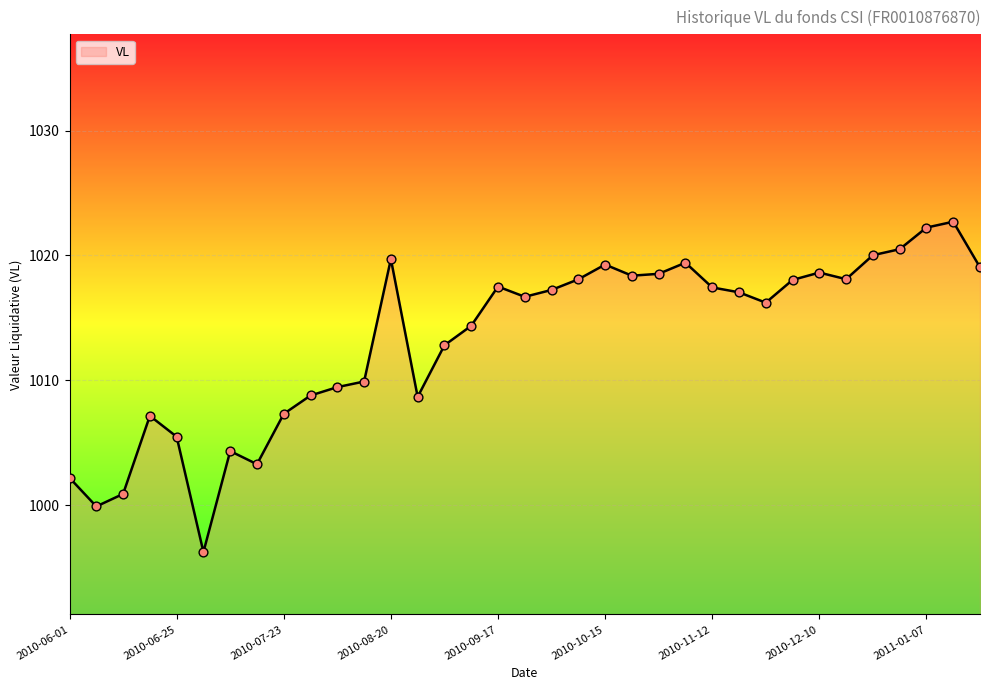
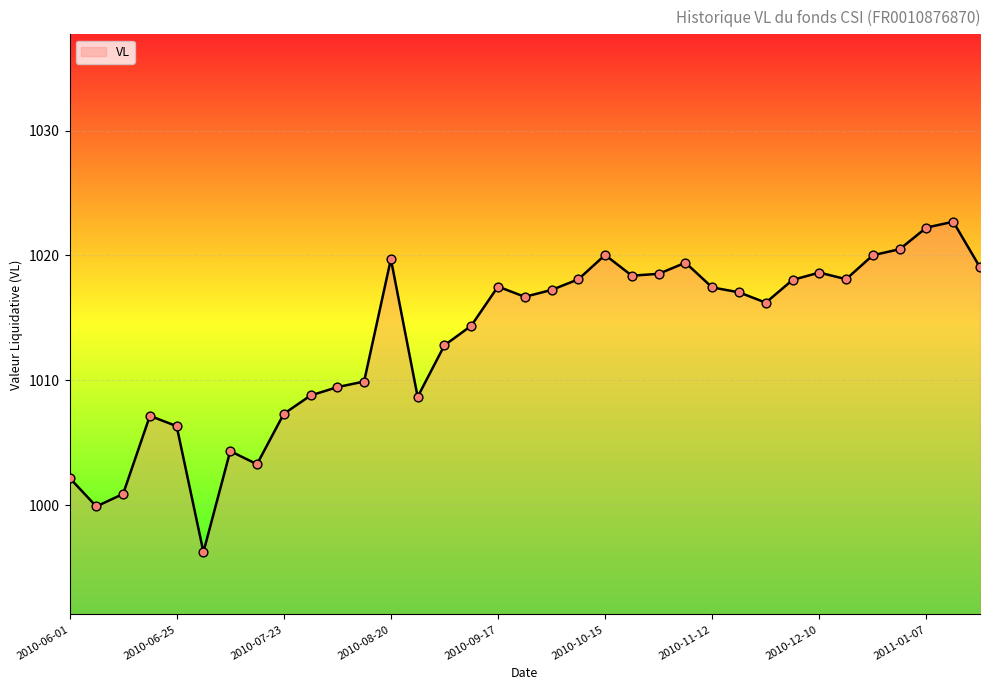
2010-06-25: 1005.5 -> 1006.3
2010-10-15: 1019.3 -> 1020.0
